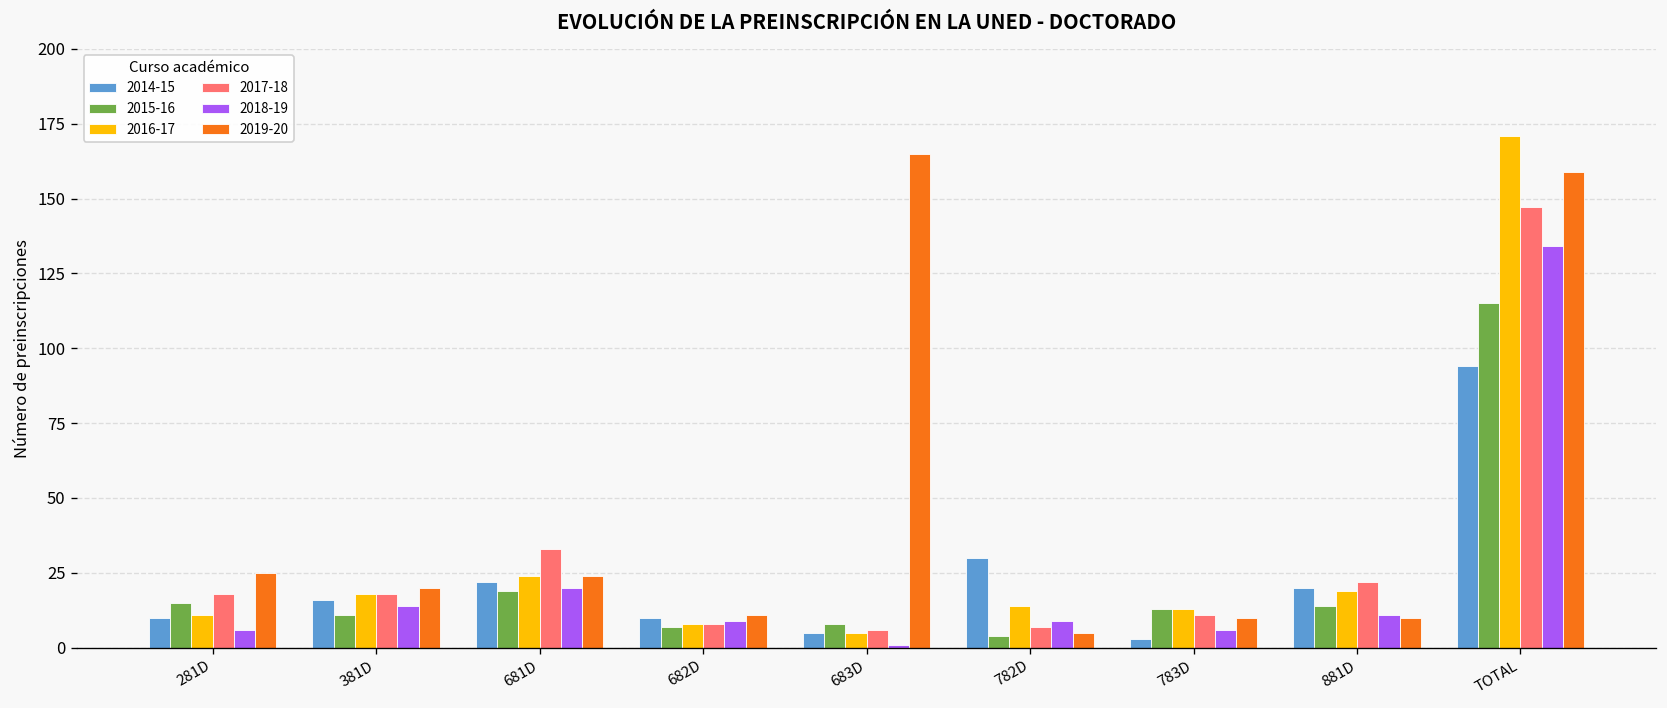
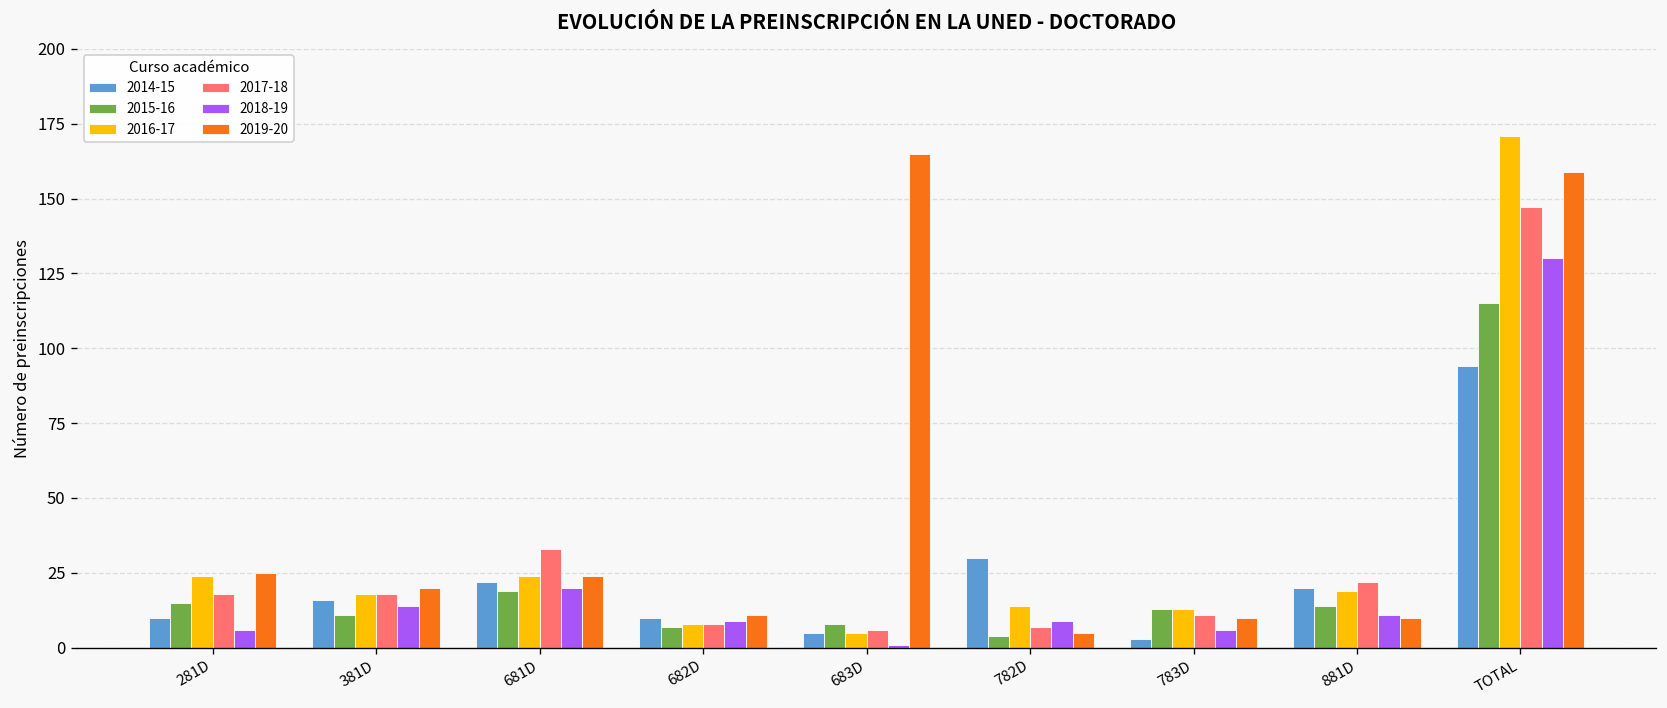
2016-17, 281D: 11 -> 24
2018-19, TOTAL: 134 -> 130
